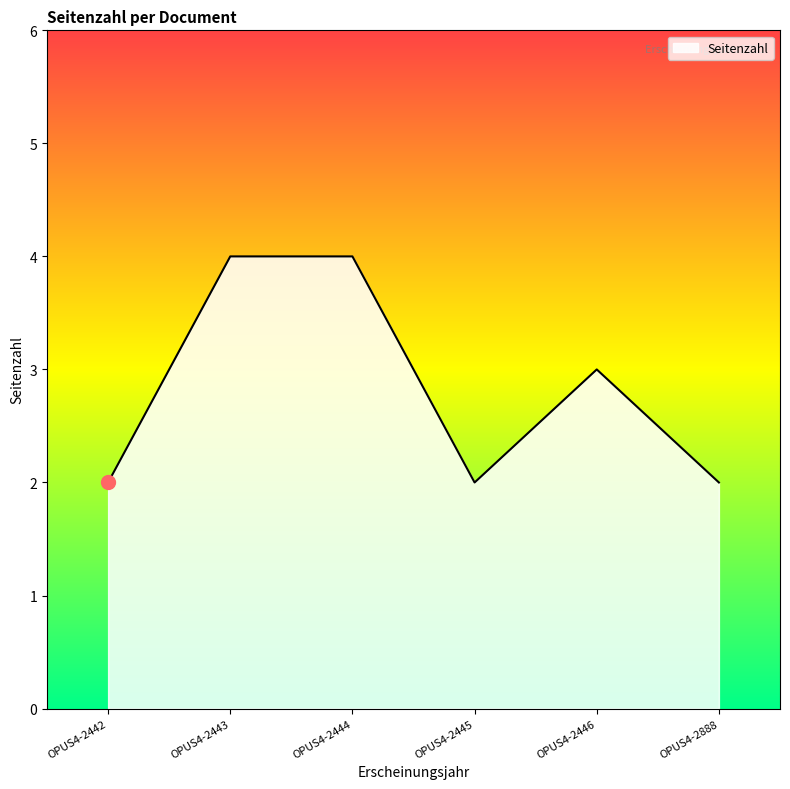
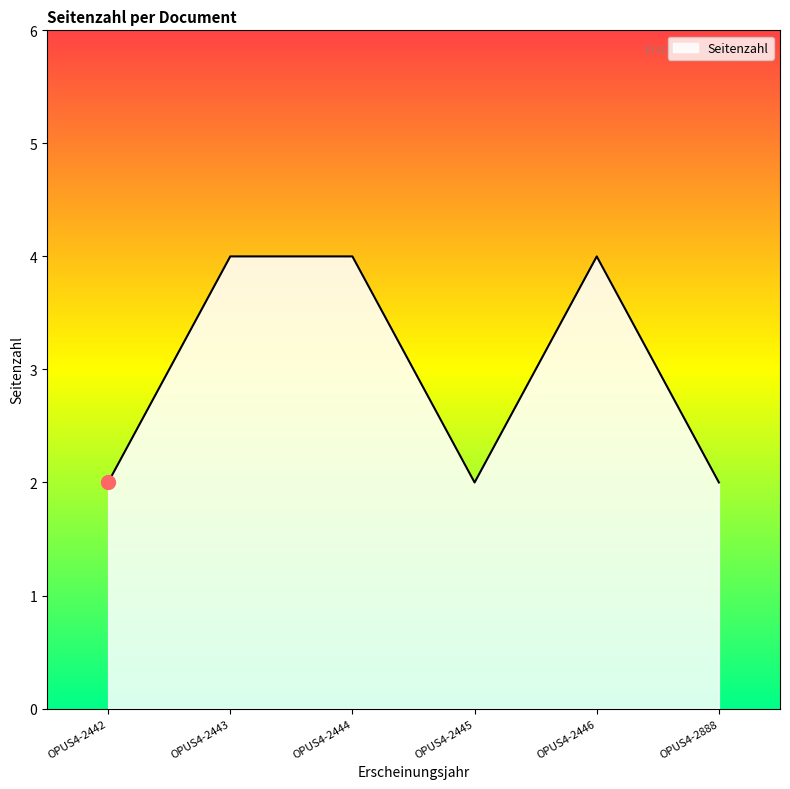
Seitenzahl, OPUS4-2446: 3 -> 4
